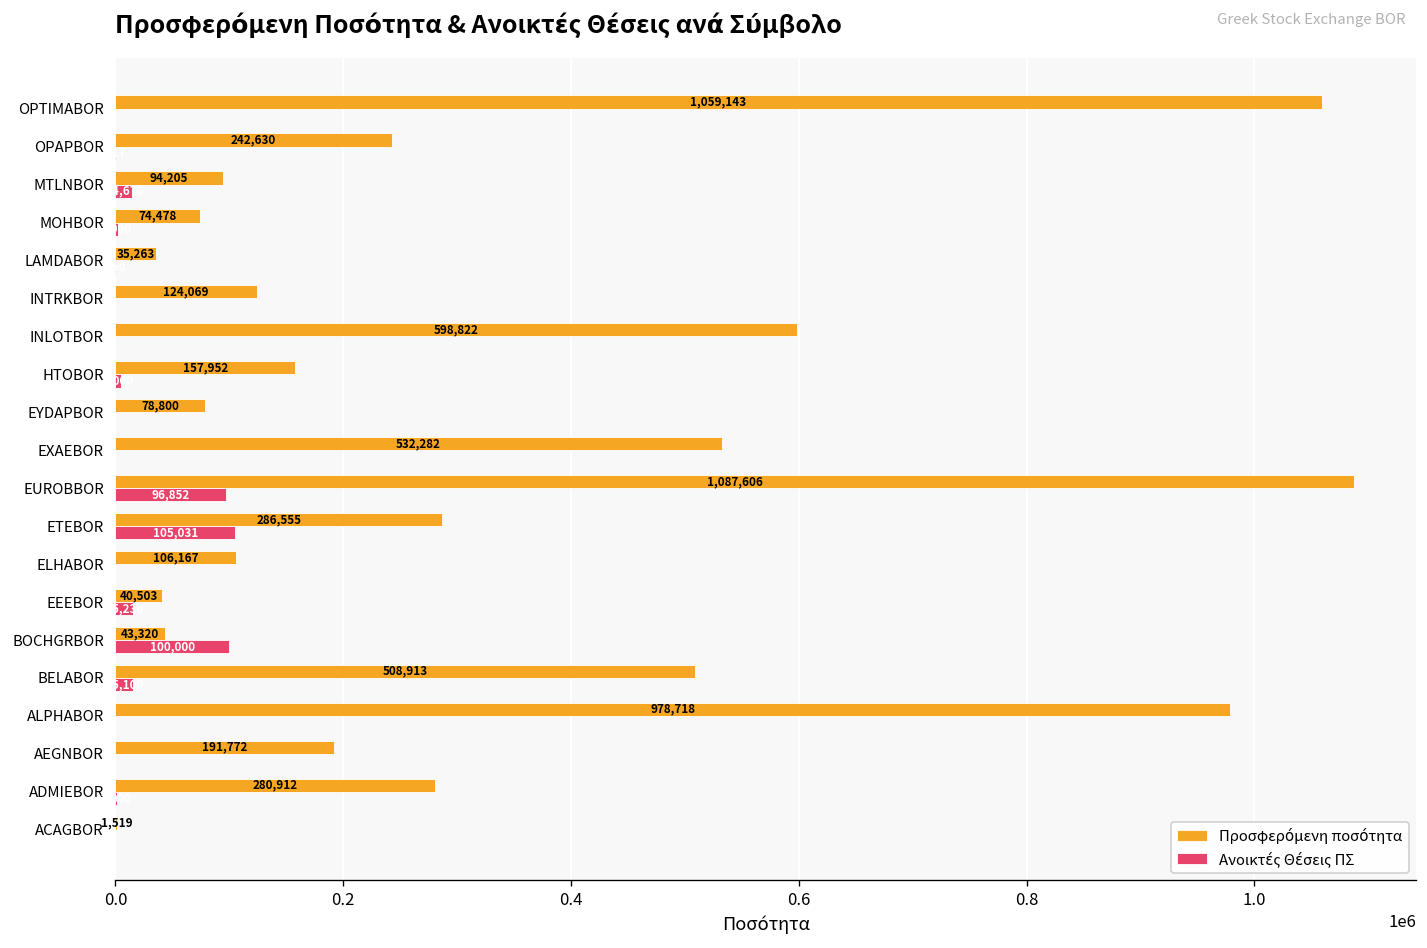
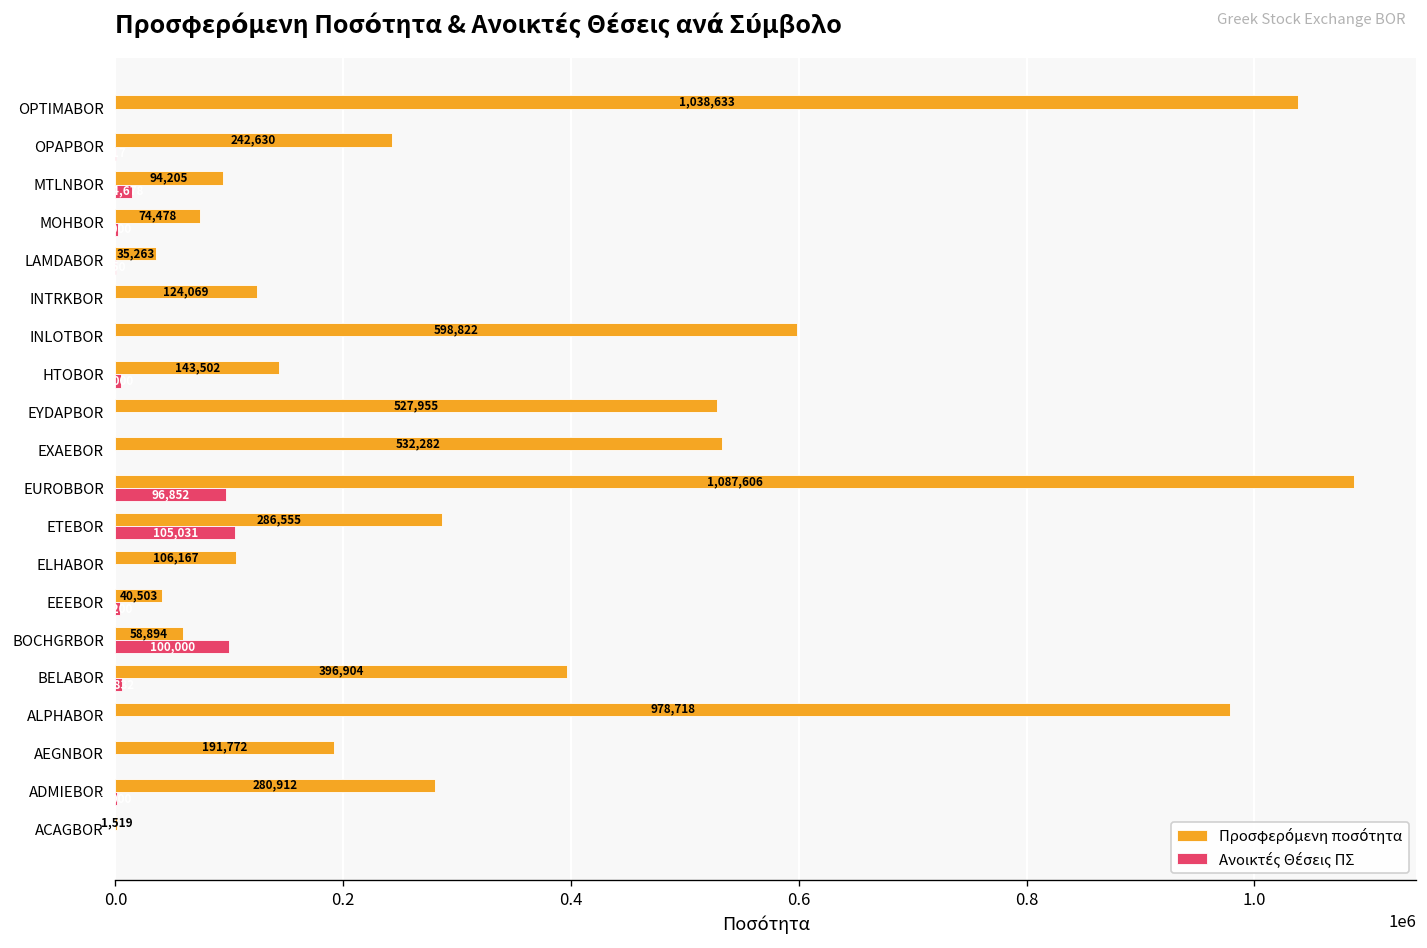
Προσφερόμενη ποσότητα, OPTIMABOR: 1,059,143 -> 1,038,633
Προσφερόμενη ποσότητα, HTOBOR: 157,952 -> 143,502
Προσφερόμενη ποσότητα, EYDAPBOR: 78,800 -> 527,955
Ανοικτές Θέσεις ΠΣ, EEEBOR: 20000 -> 0
Προσφερόμενη ποσότητα, BOCHGRBOR: 43,320 -> 58,894
Προσφερόμενη ποσότητα, BELABOR: 508,913 -> 396,904
Ανοικτές Θέσεις ΠΣ, BELABOR: 20000 -> 10000
